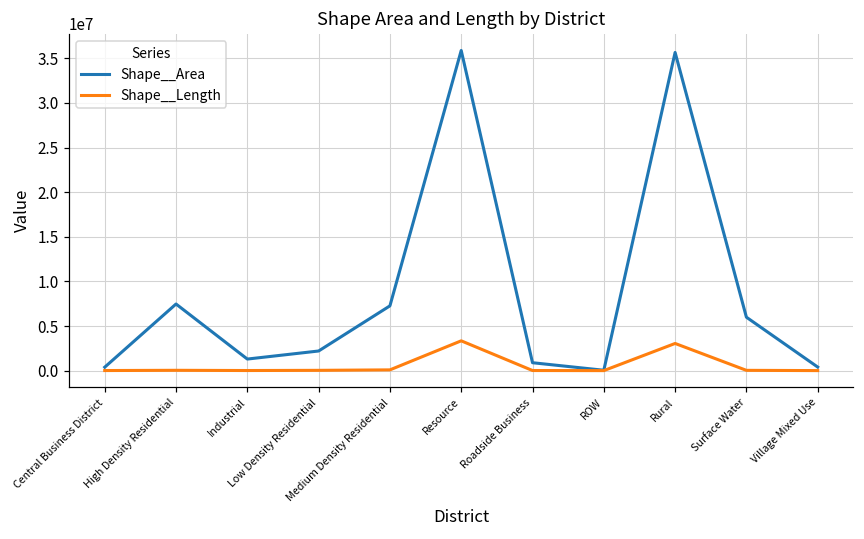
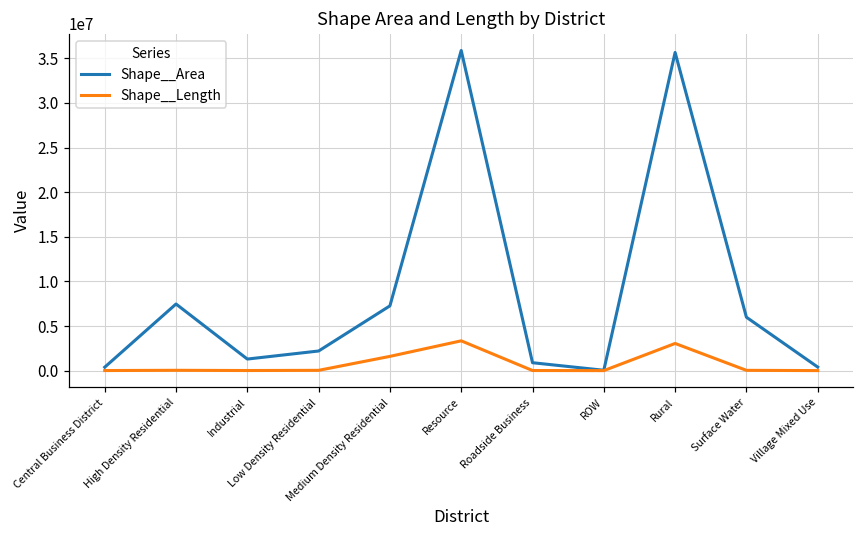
Shape__Length, Medium Density Residential: 0 -> 2000000
